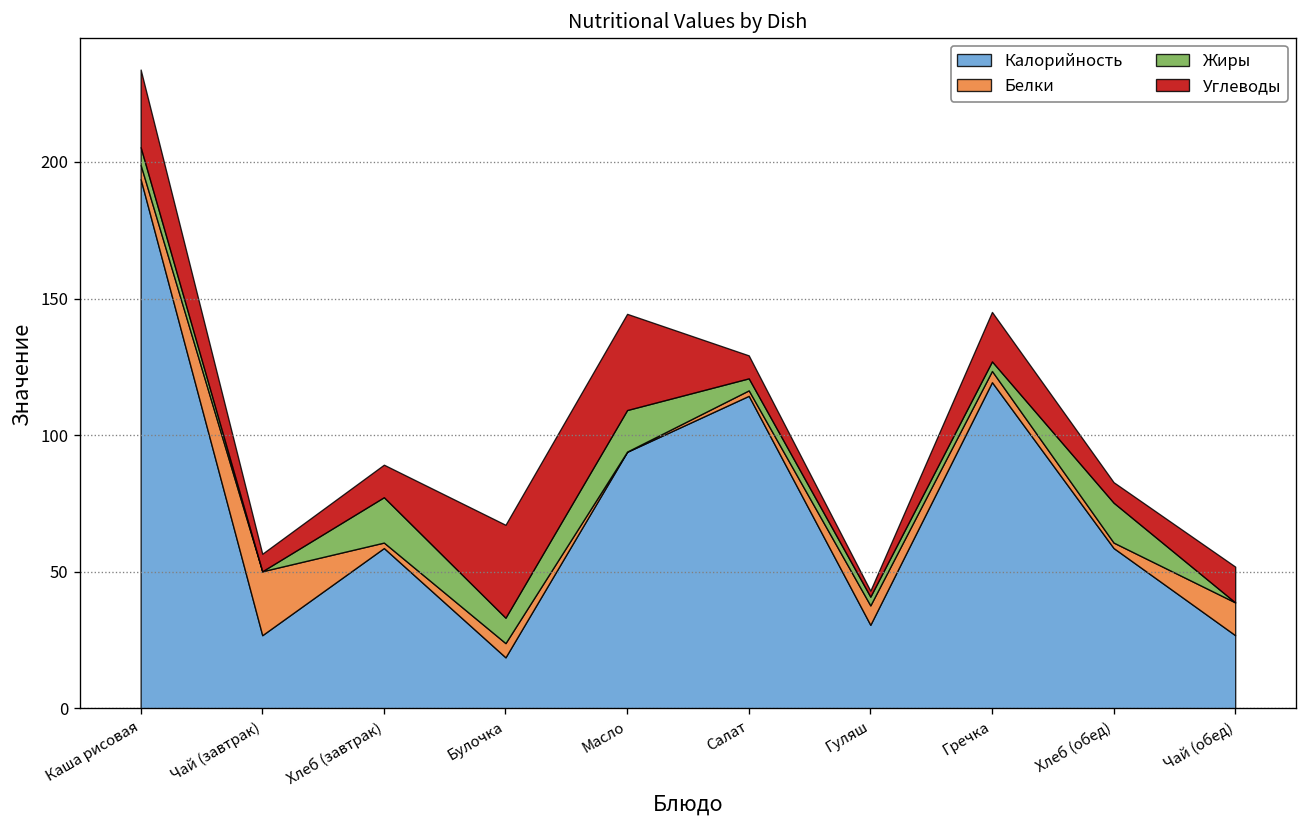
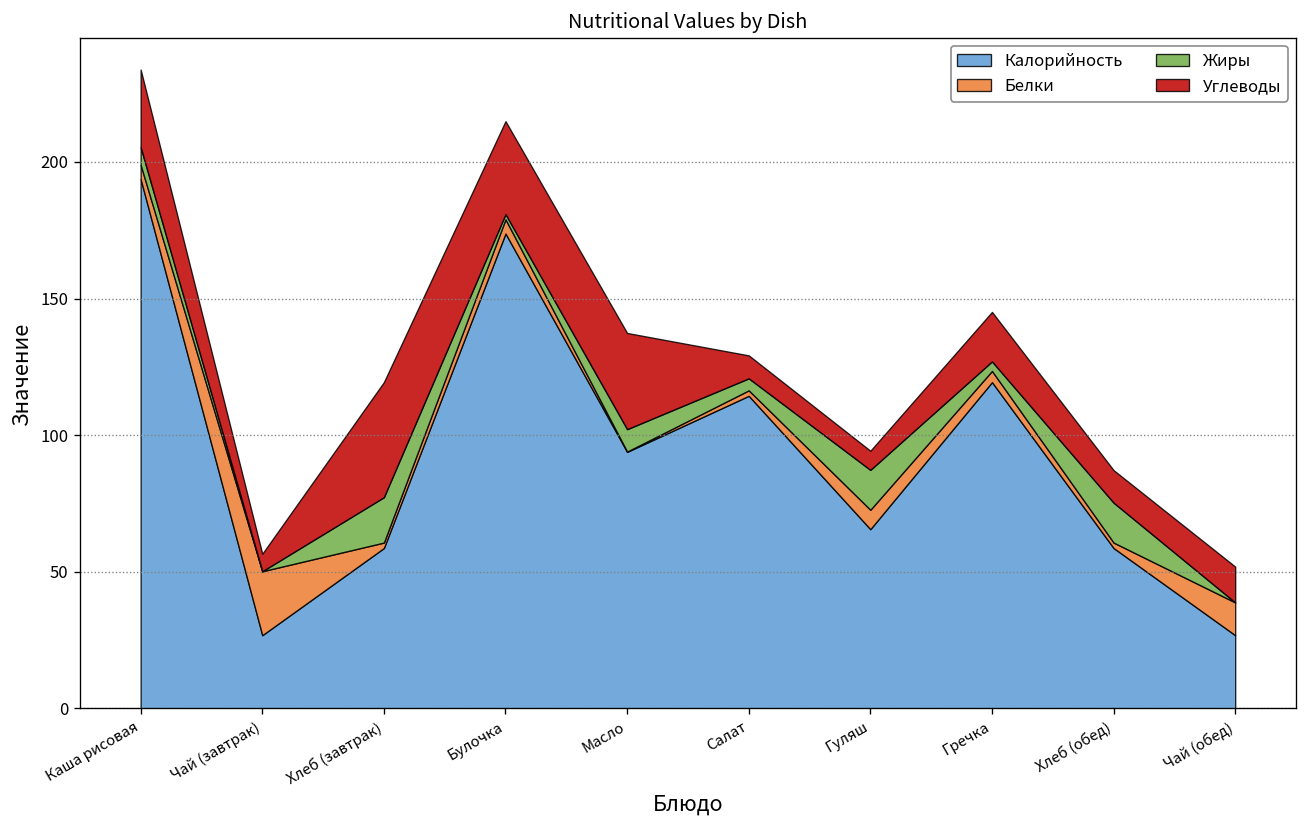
Углеводы, Хлеб (завтрак): 12 -> 42
Калорийность, Булочка: 19 -> 174
Жиры, Булочка: 9 -> 2
Жиры, Масло: 15 -> 8
Калорийность, Гуляш: 31 -> 66
Жиры, Гуляш: 3 -> 15
Углеводы, Гуляш: 2 -> 7
Углеводы, Хлеб (обед): 8 -> 12
